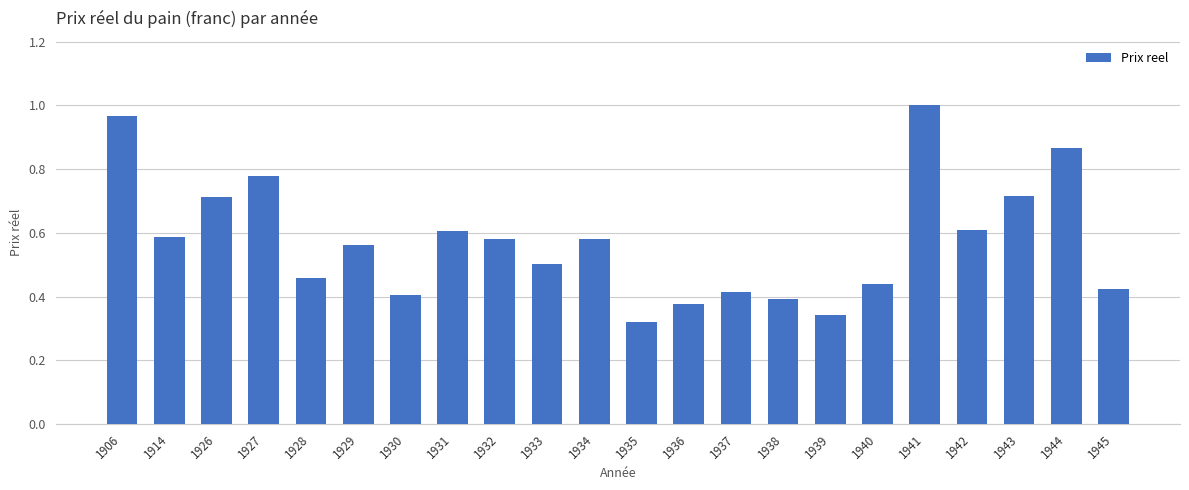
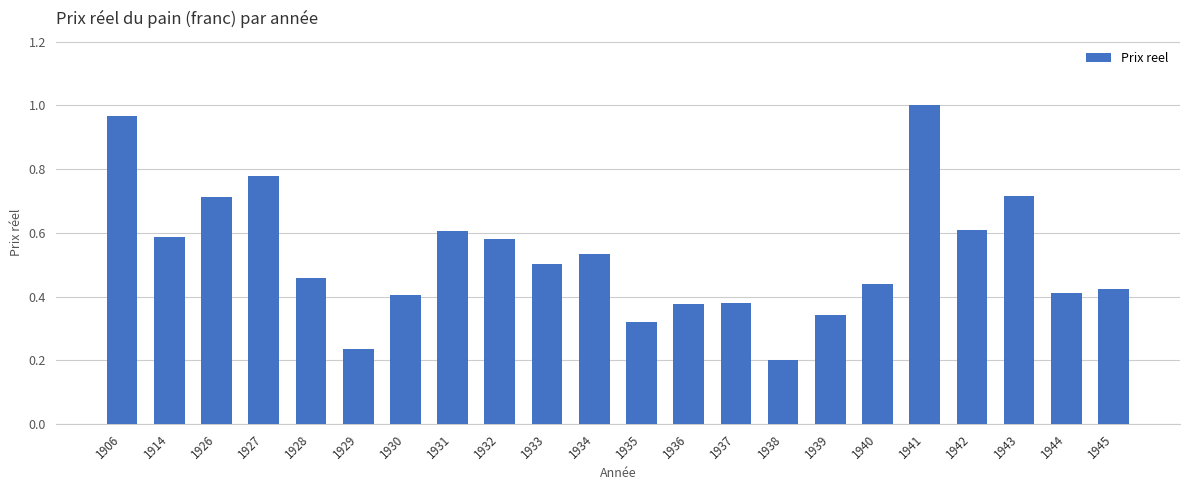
1929: 0.56 -> 0.24
1934: 0.58 -> 0.53
1937: 0.42 -> 0.38
1938: 0.39 -> 0.20
1944: 0.87 -> 0.41
